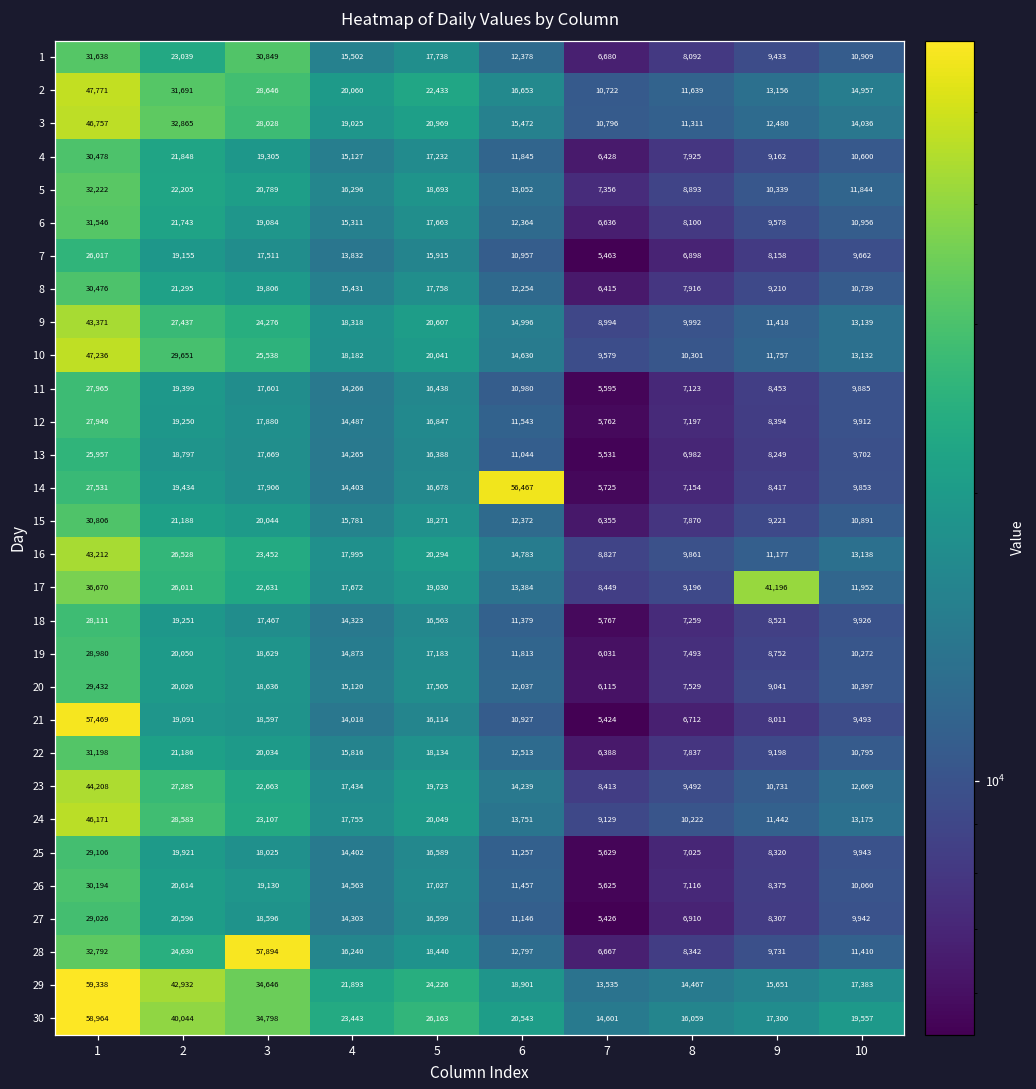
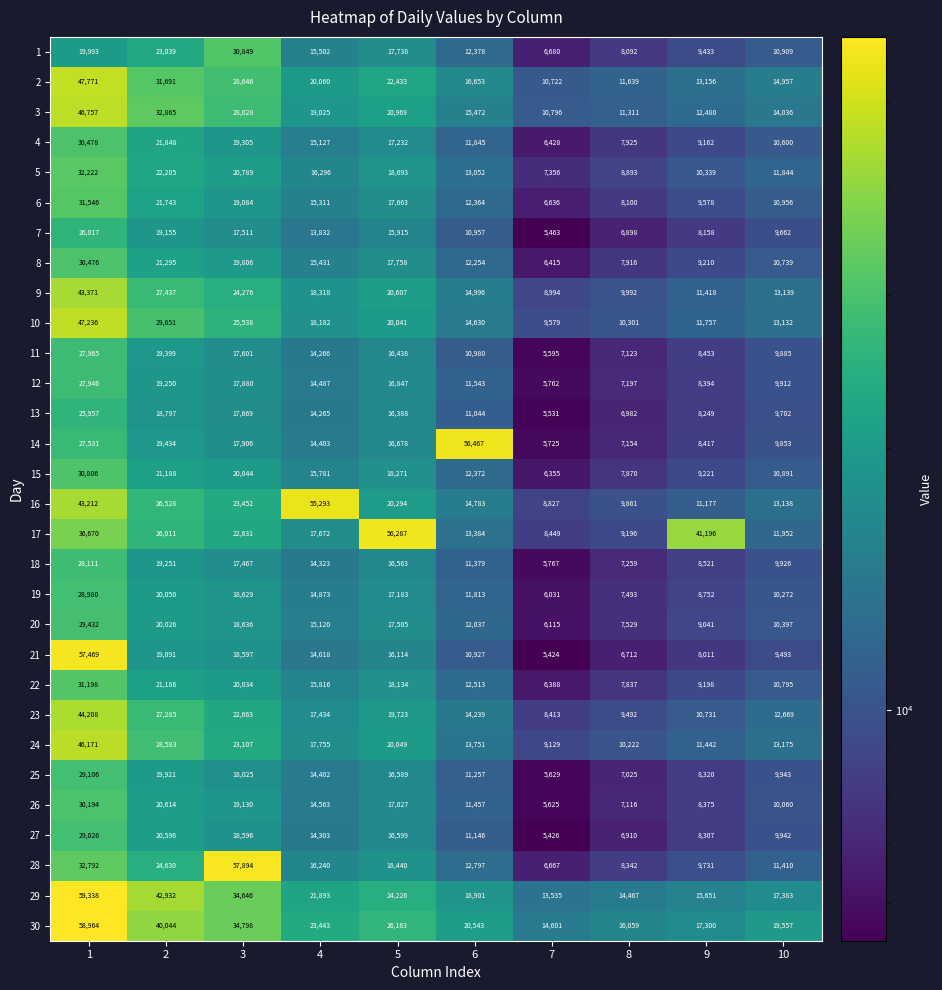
1, 1: 31,638 -> 19,993
16, 4: 17,995 -> 55,293
17, 5: 19,030 -> 56,287
